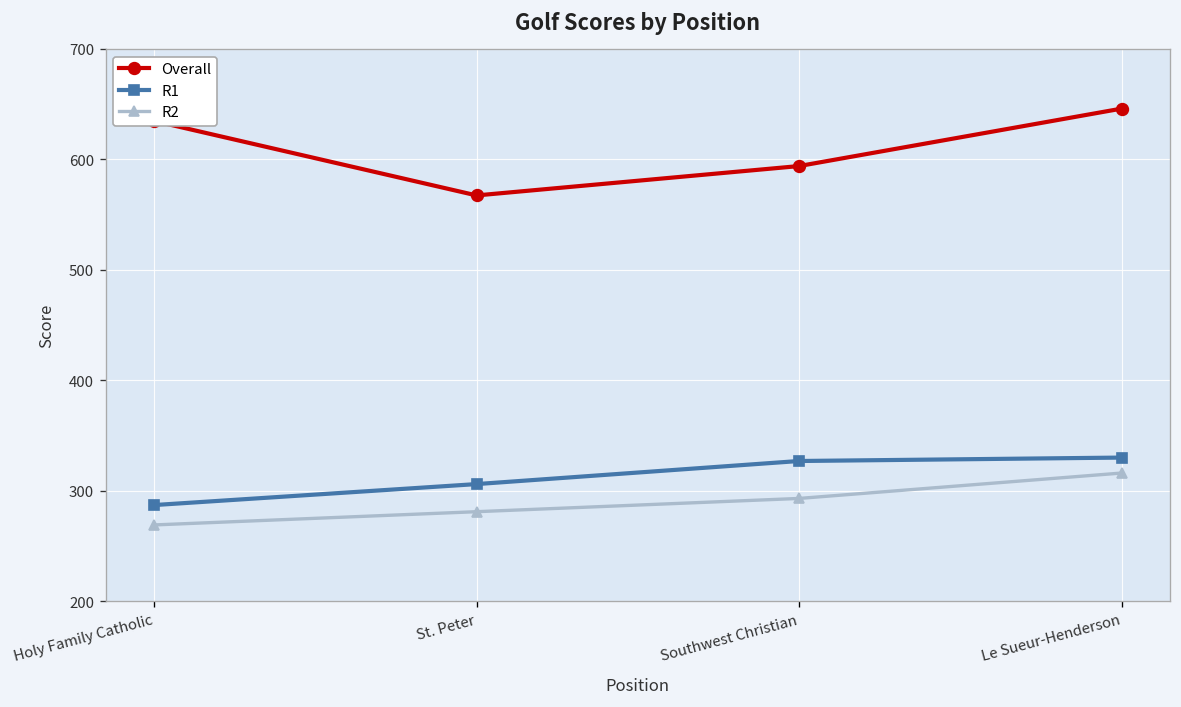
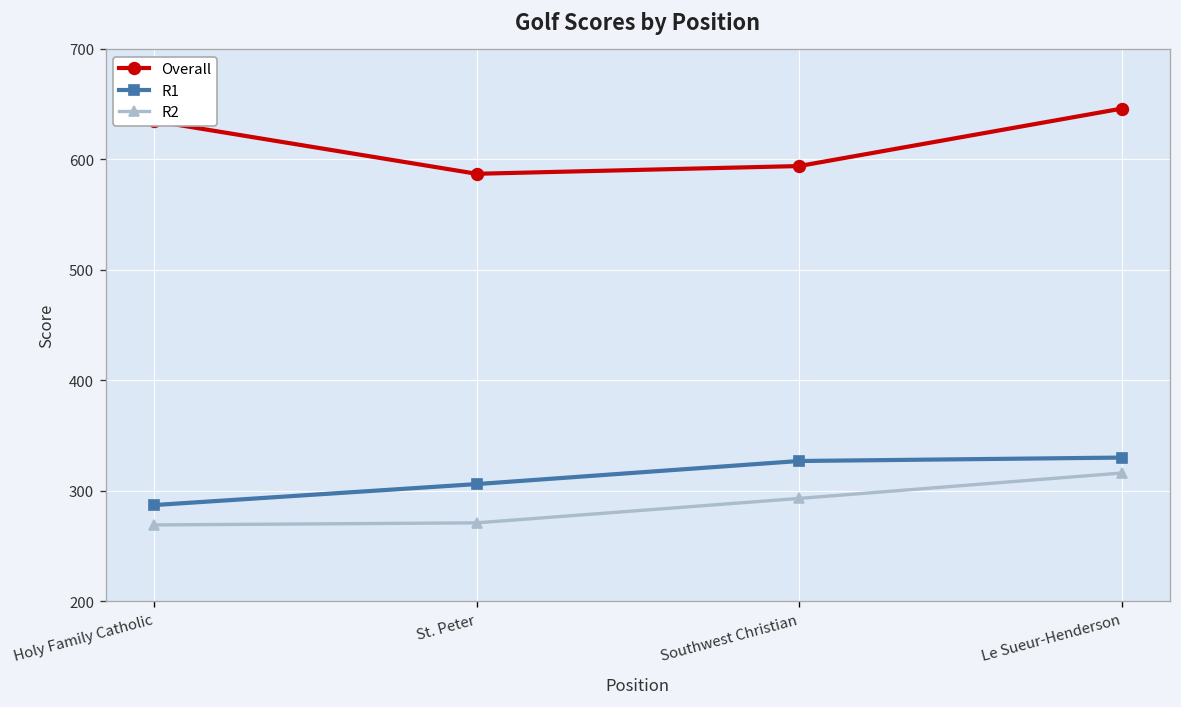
Overall, St. Peter: 570 -> 590
R2, St. Peter: 280 -> 270
